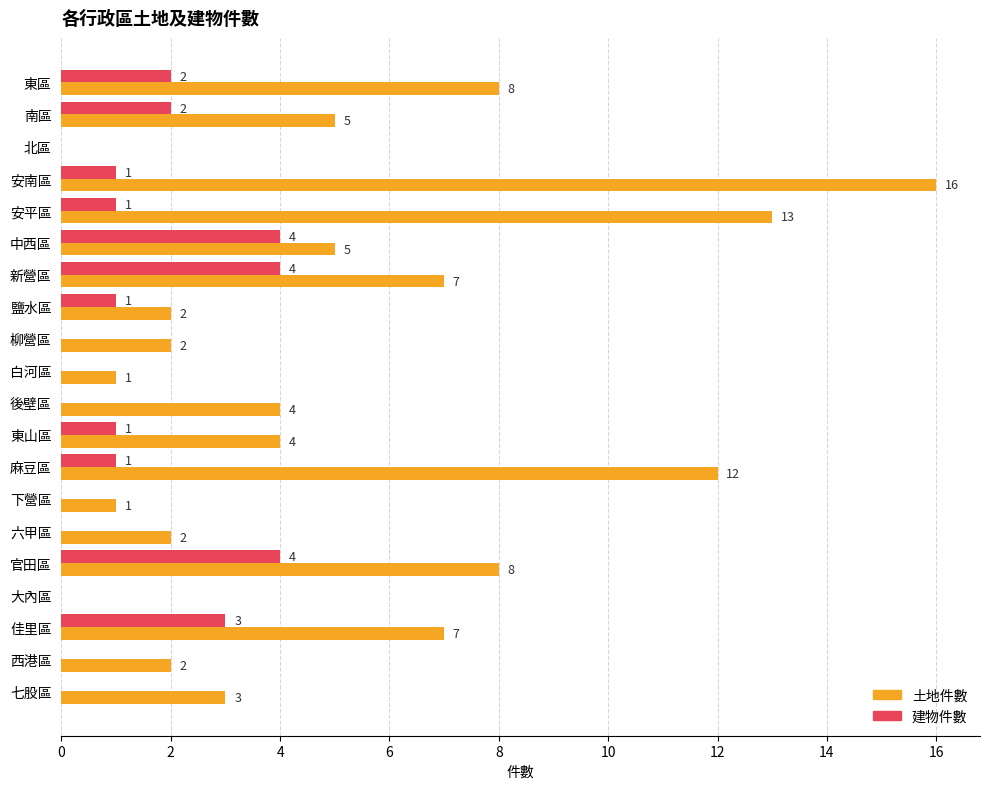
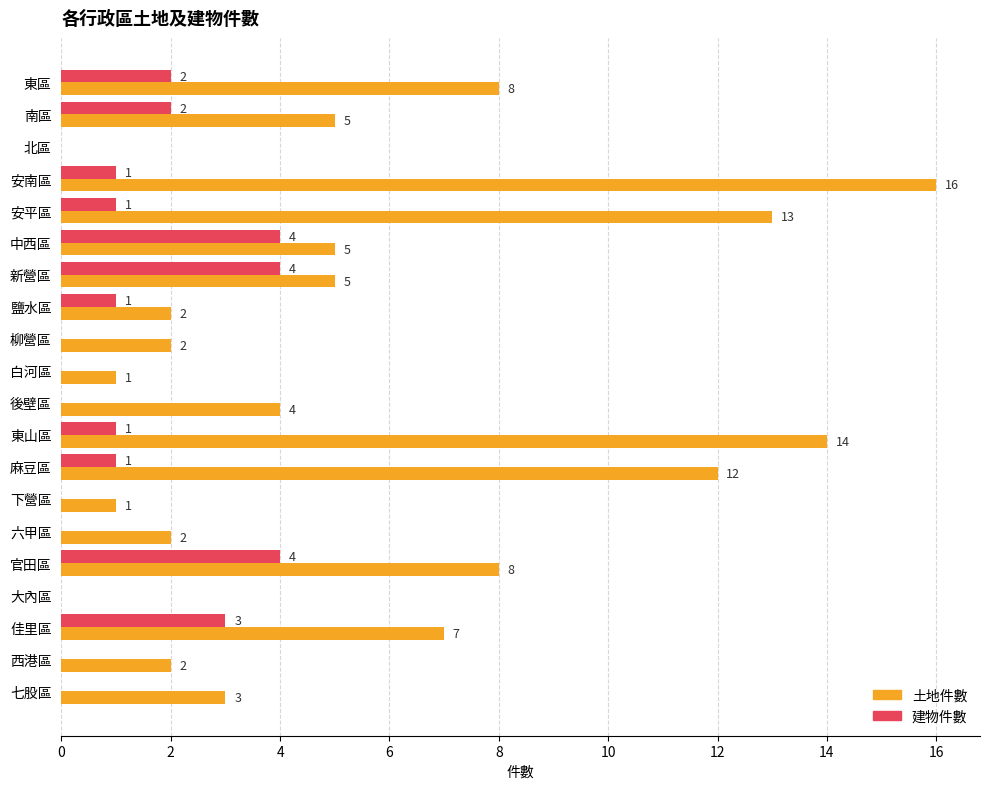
土地件數, 新營區: 7 -> 5
土地件數, 東山區: 4 -> 14
